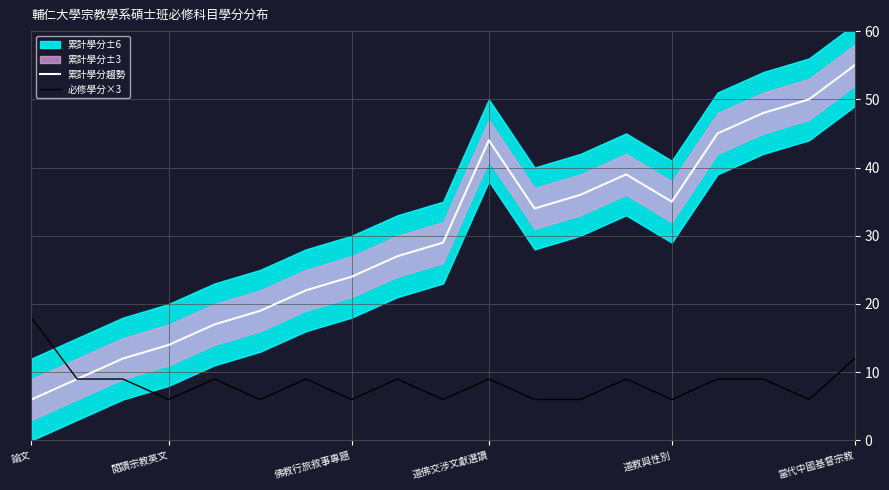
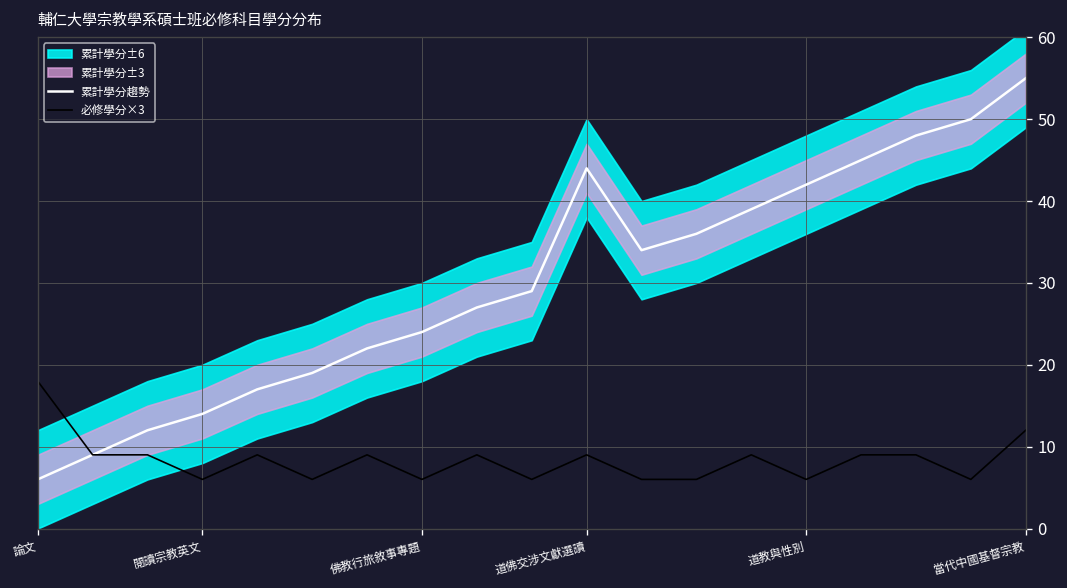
累計學分趨勢, 道教與性別: 35 -> 42
